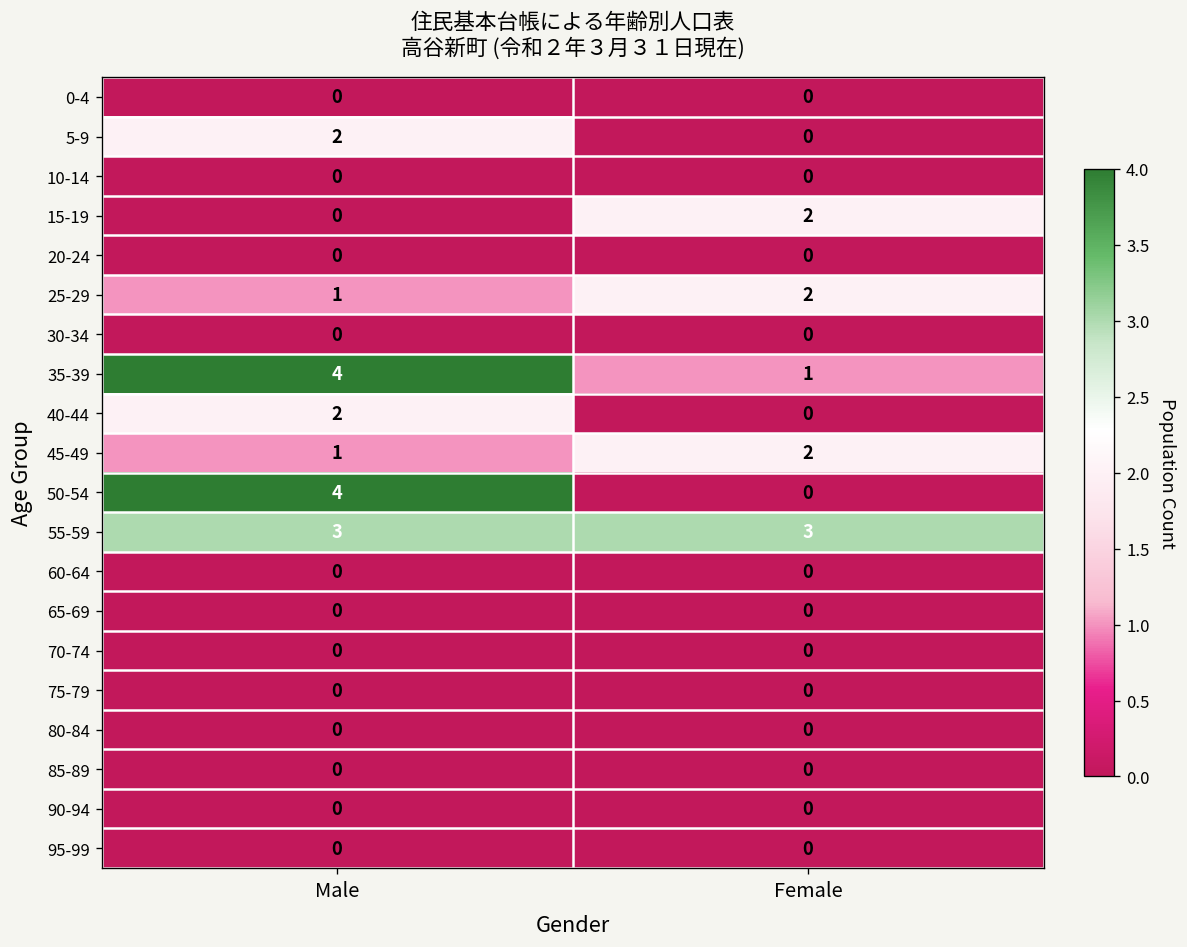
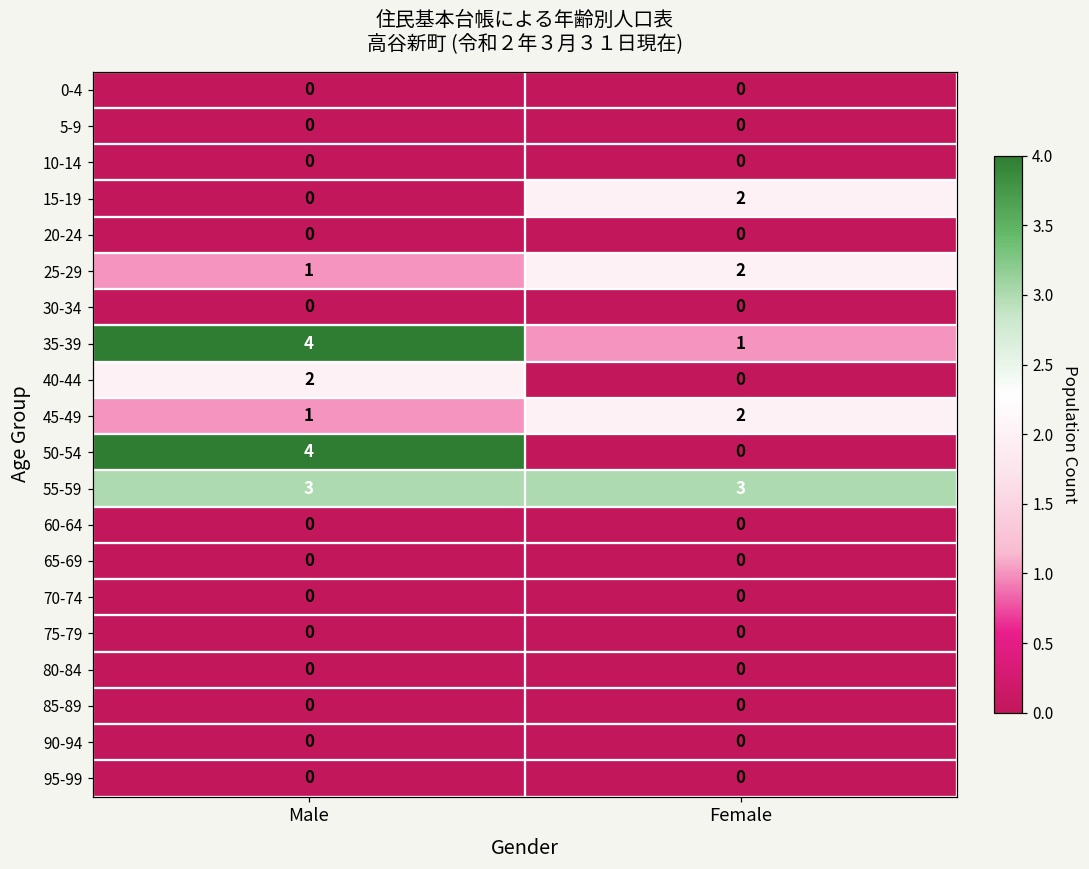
5-9, Male: 2 -> 0
